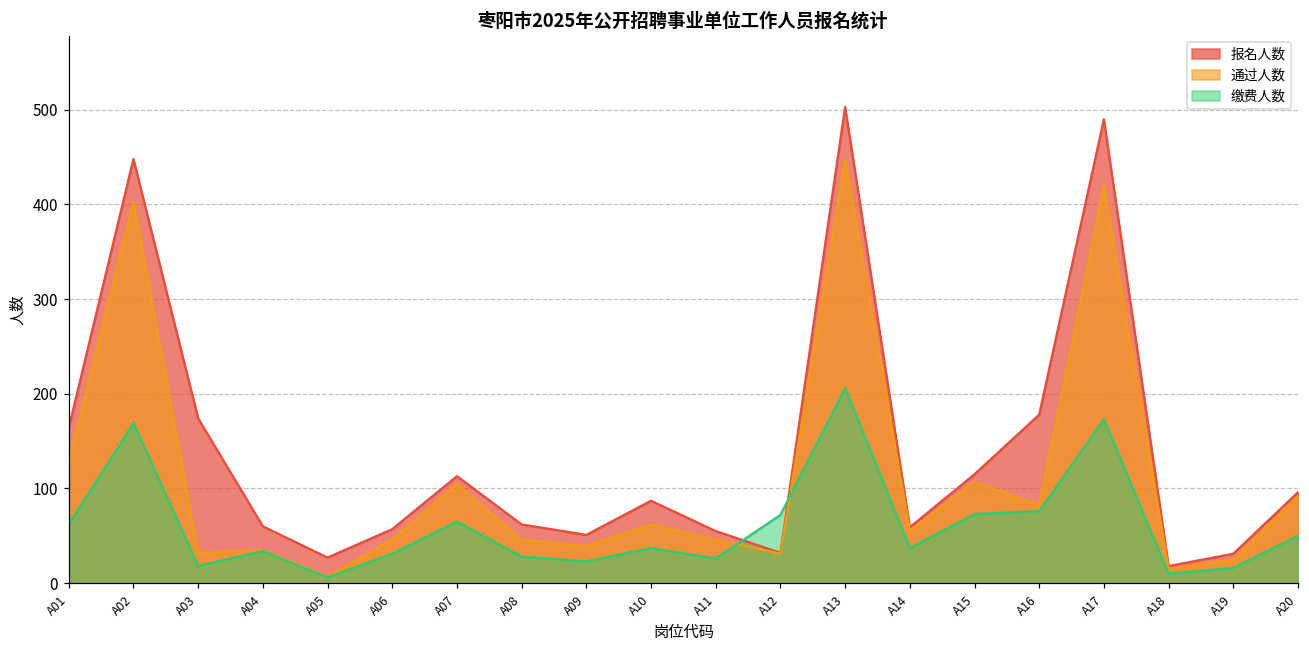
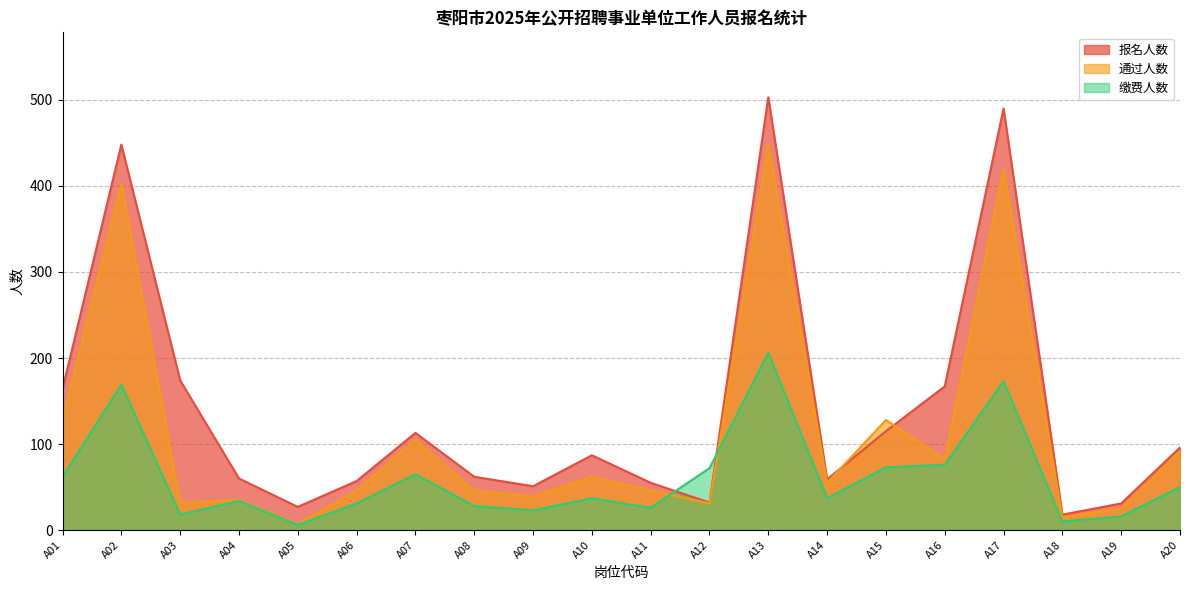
通过人数, A15: 110 -> 130
报名人数, A16: 180 -> 170
